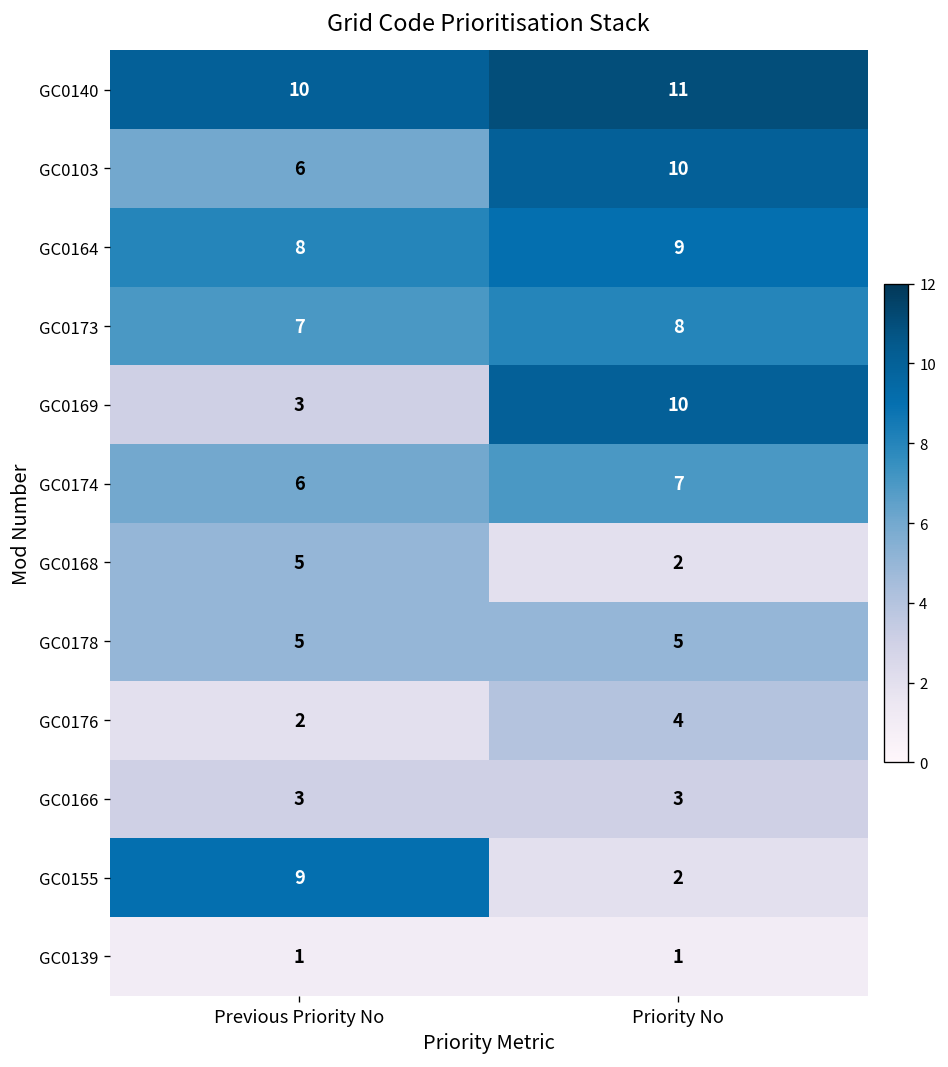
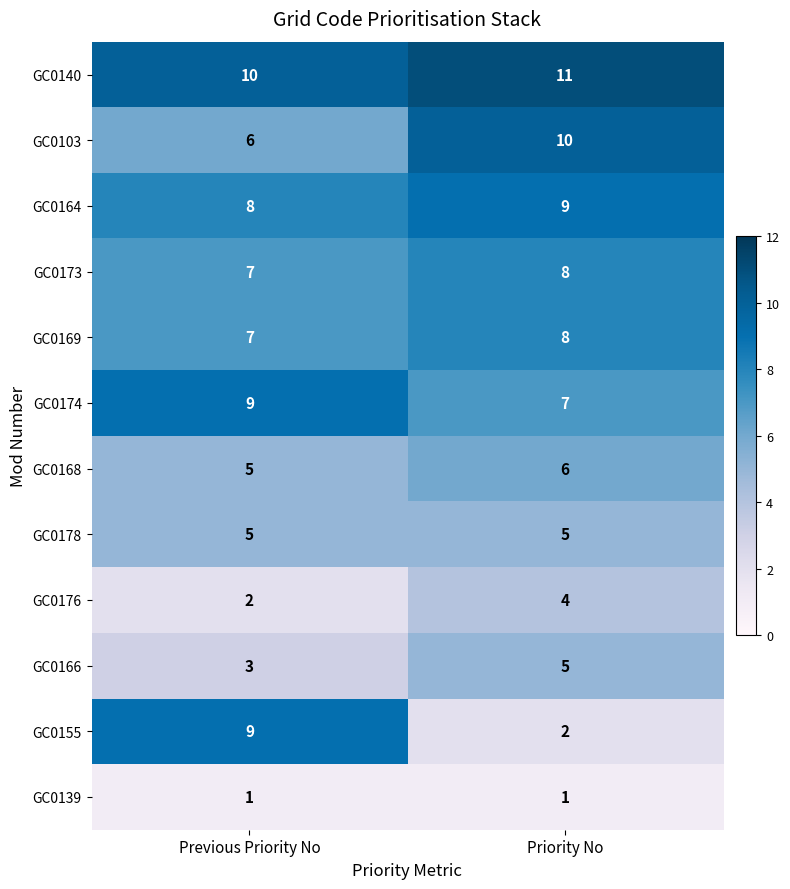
GC0169, Previous Priority No: 3 -> 7
GC0169, Priority No: 10 -> 8
GC0174, Previous Priority No: 6 -> 9
GC0168, Priority No: 2 -> 6
GC0166, Priority No: 3 -> 5
